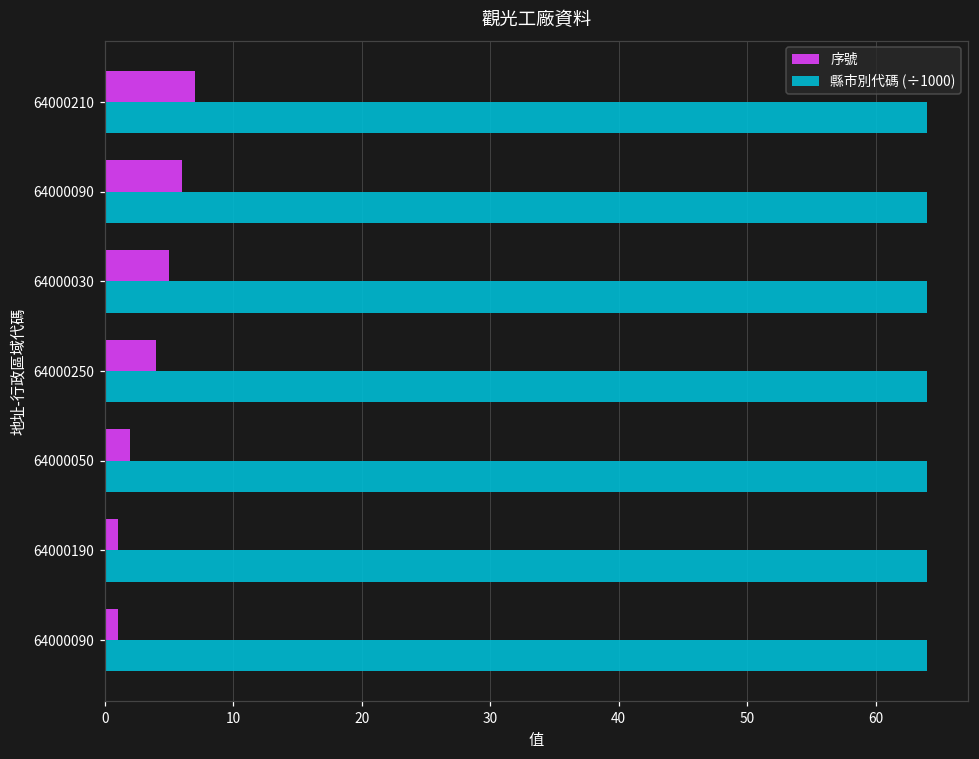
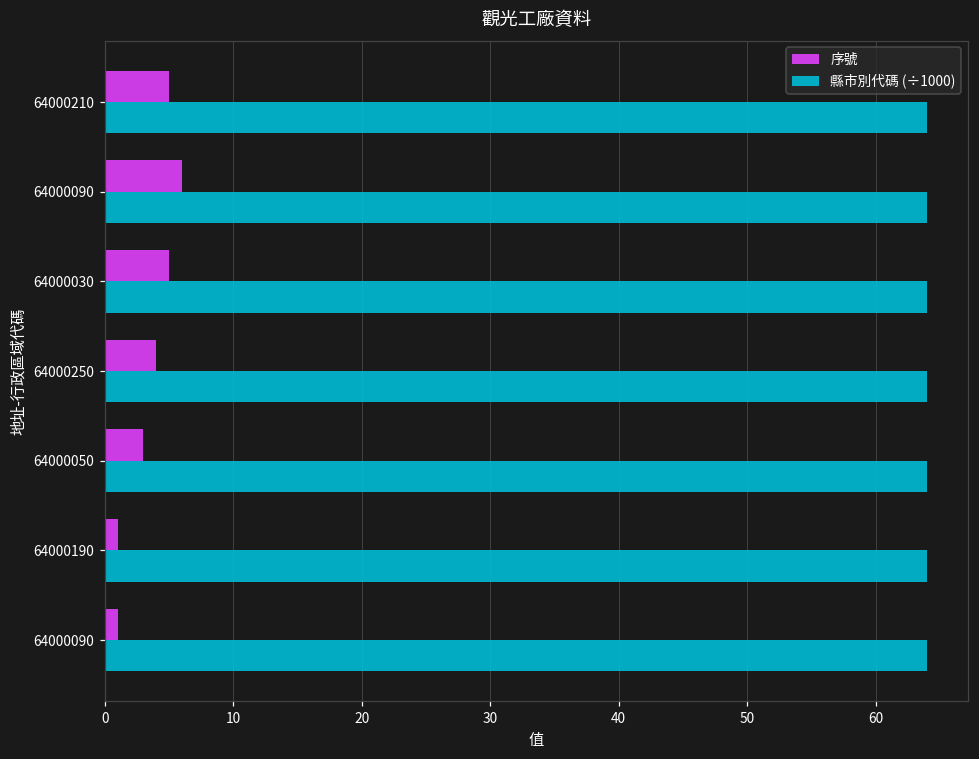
序號, 64000210: 7 -> 5
序號, 64000050: 2 -> 3
